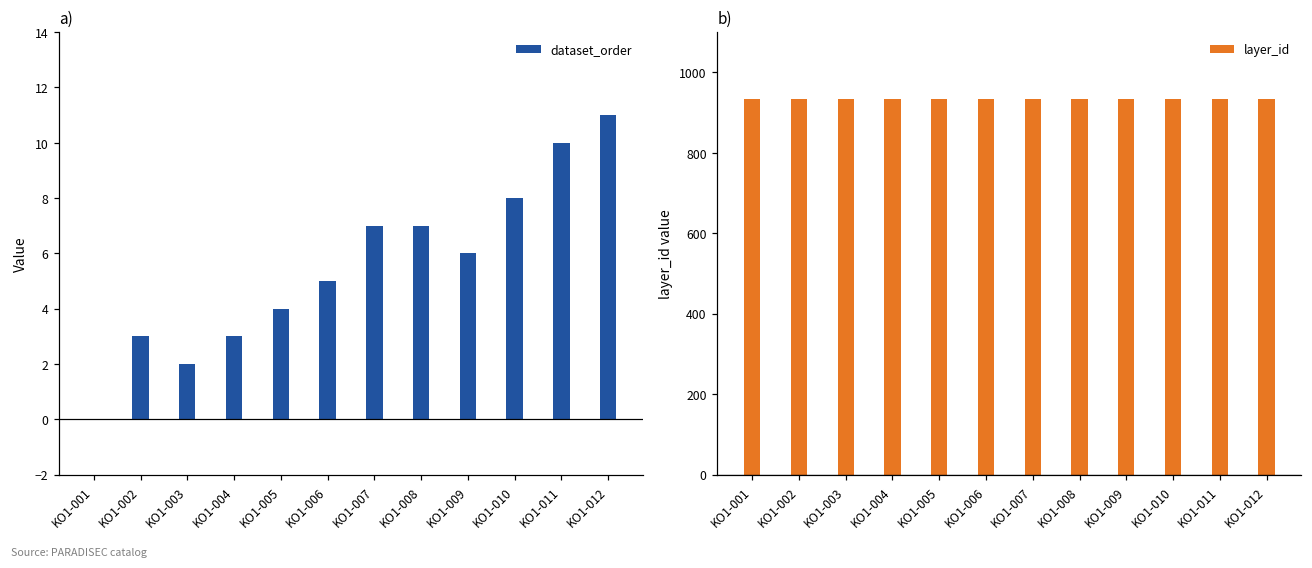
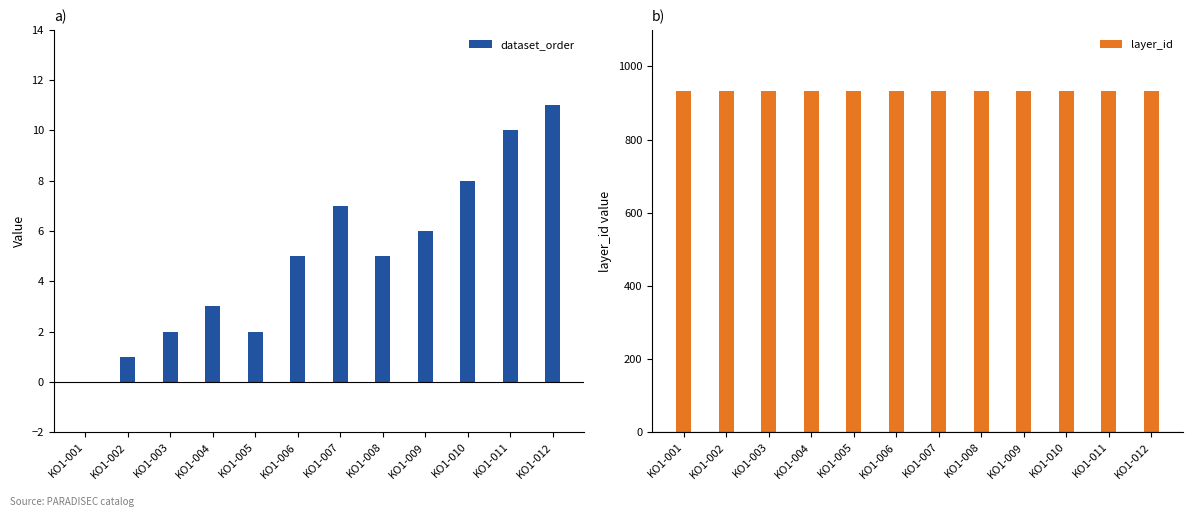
a), KO1-002: 3 -> 1
a), KO1-005: 4 -> 2
a), KO1-008: 7 -> 5
